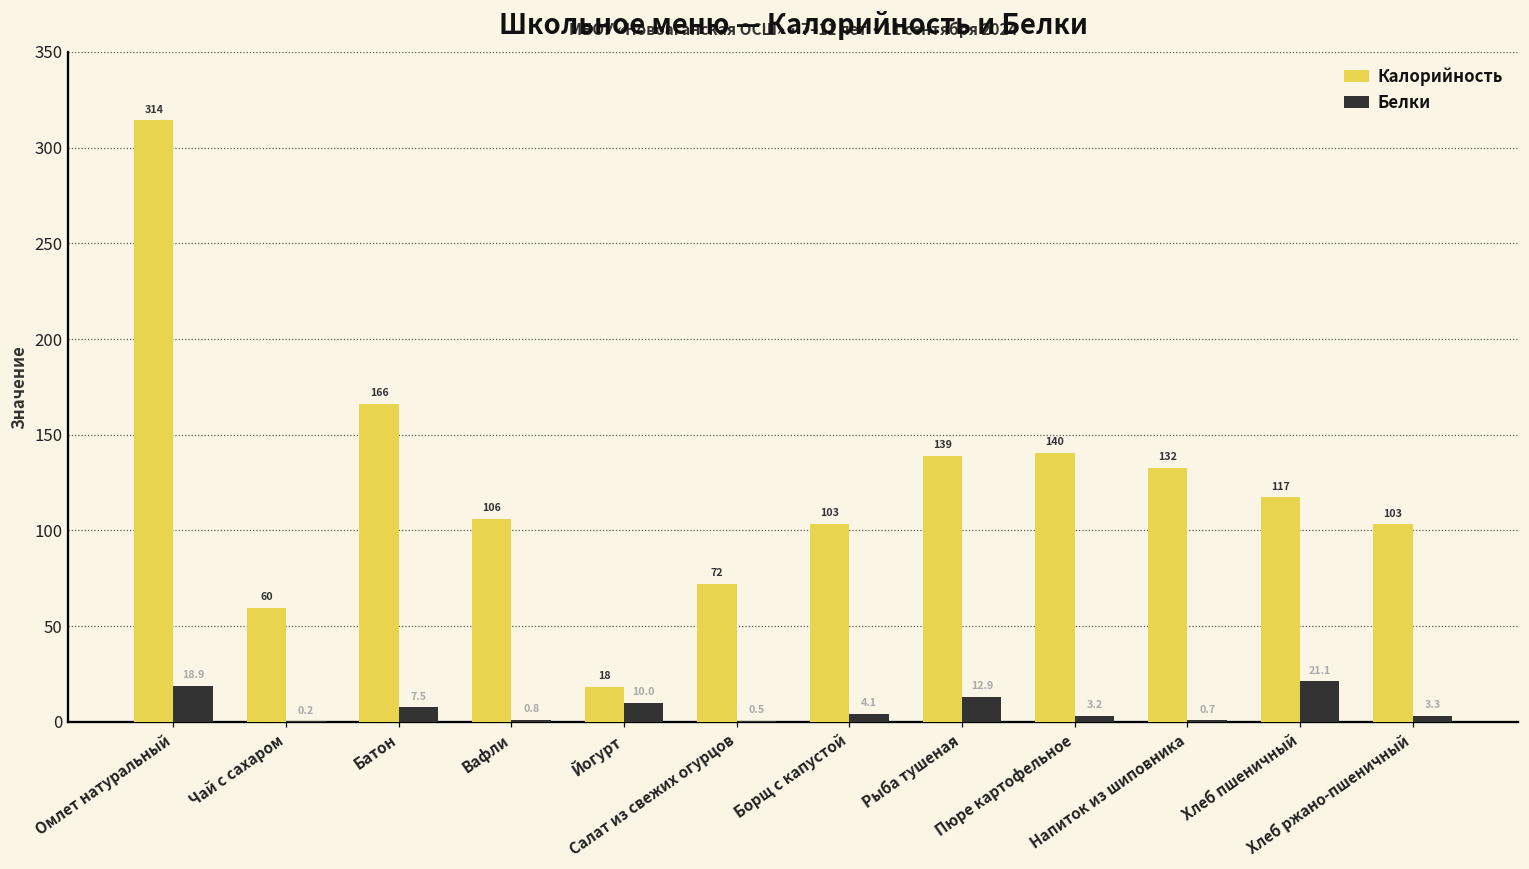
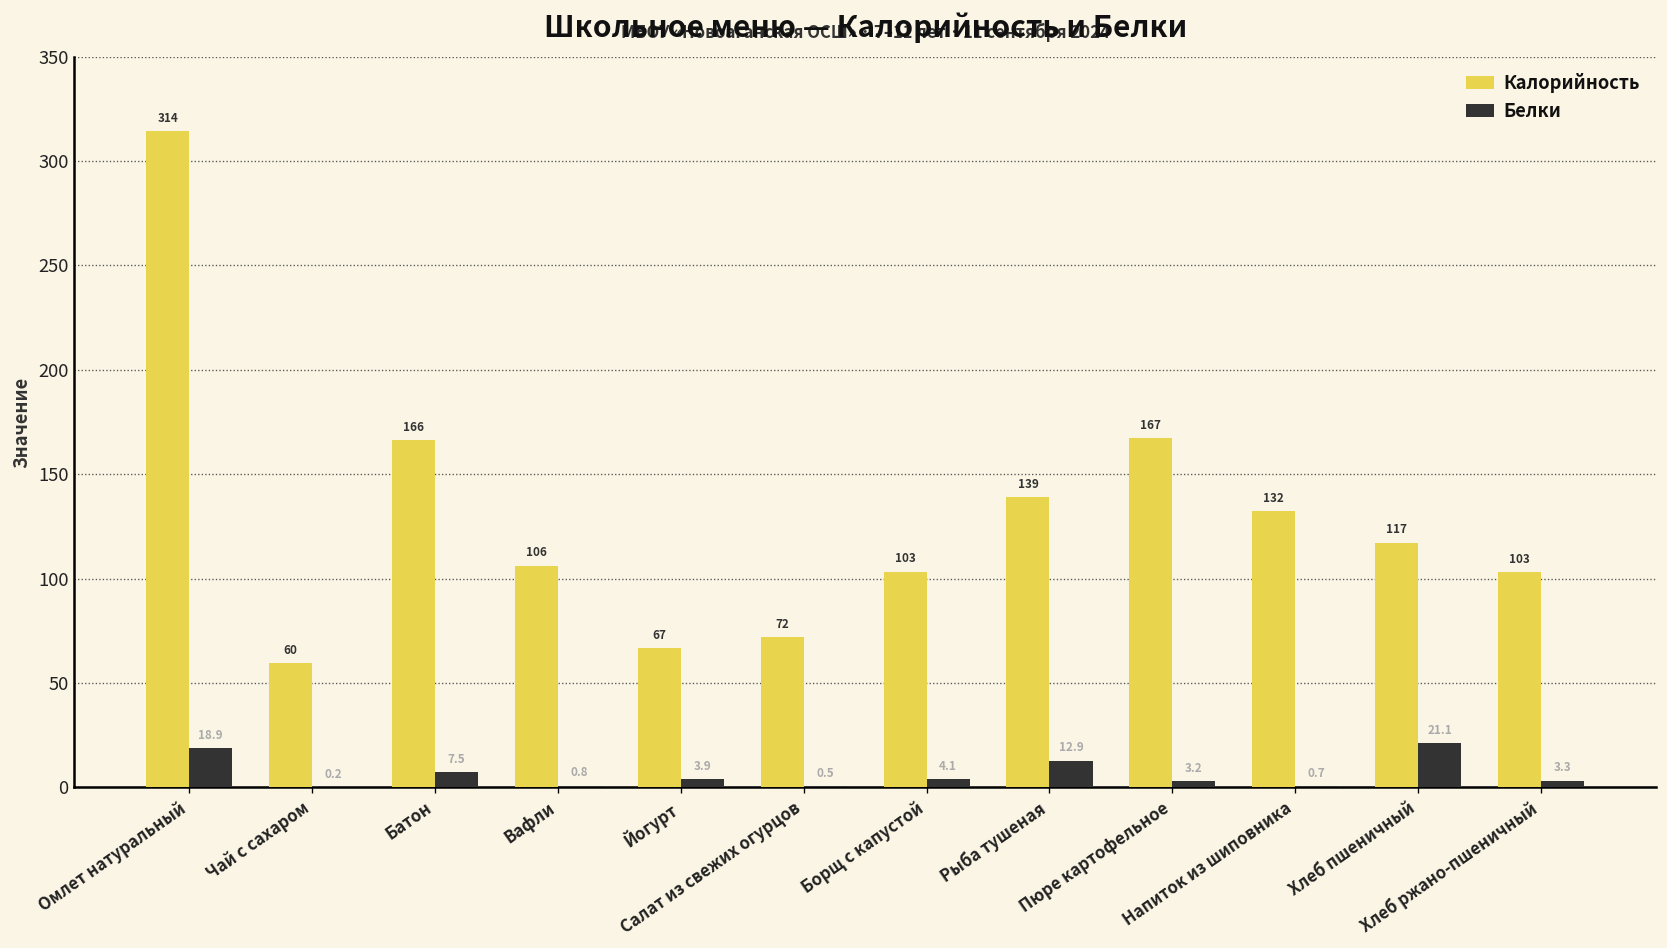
Калорийность, Йогурт: 18 -> 67
Белки, Йогурт: 10.0 -> 3.9
Калорийность, Пюре картофельное: 140 -> 167
